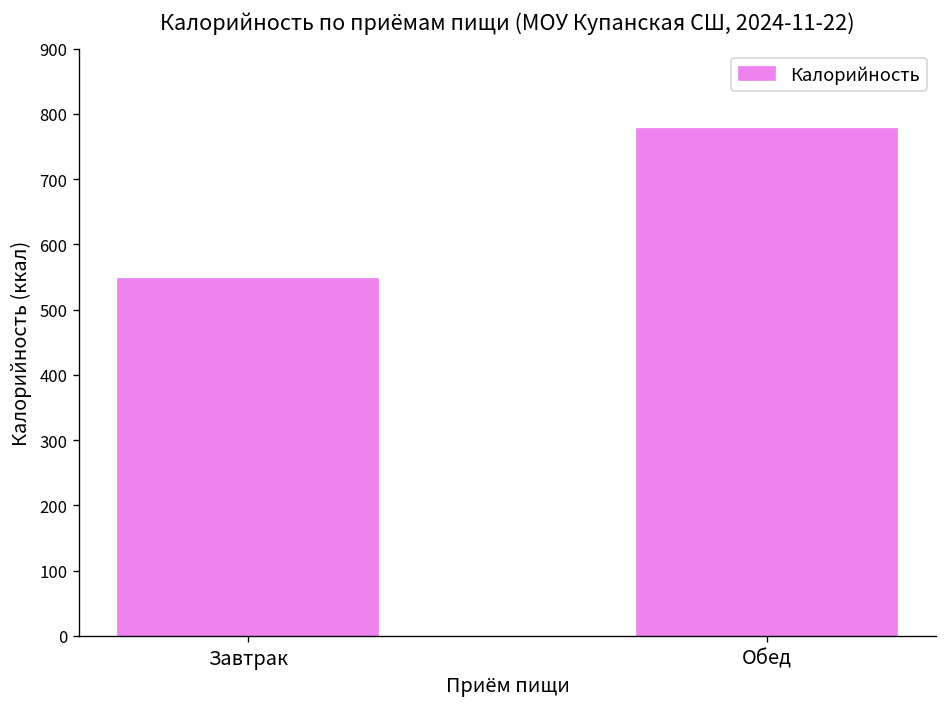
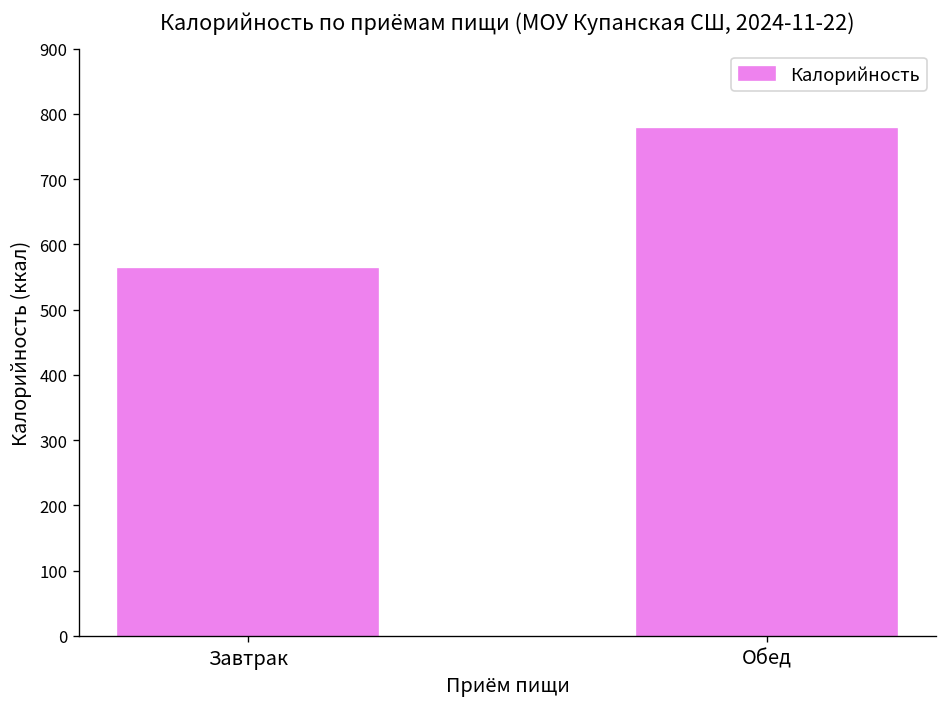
Завтрак: 550 -> 560
